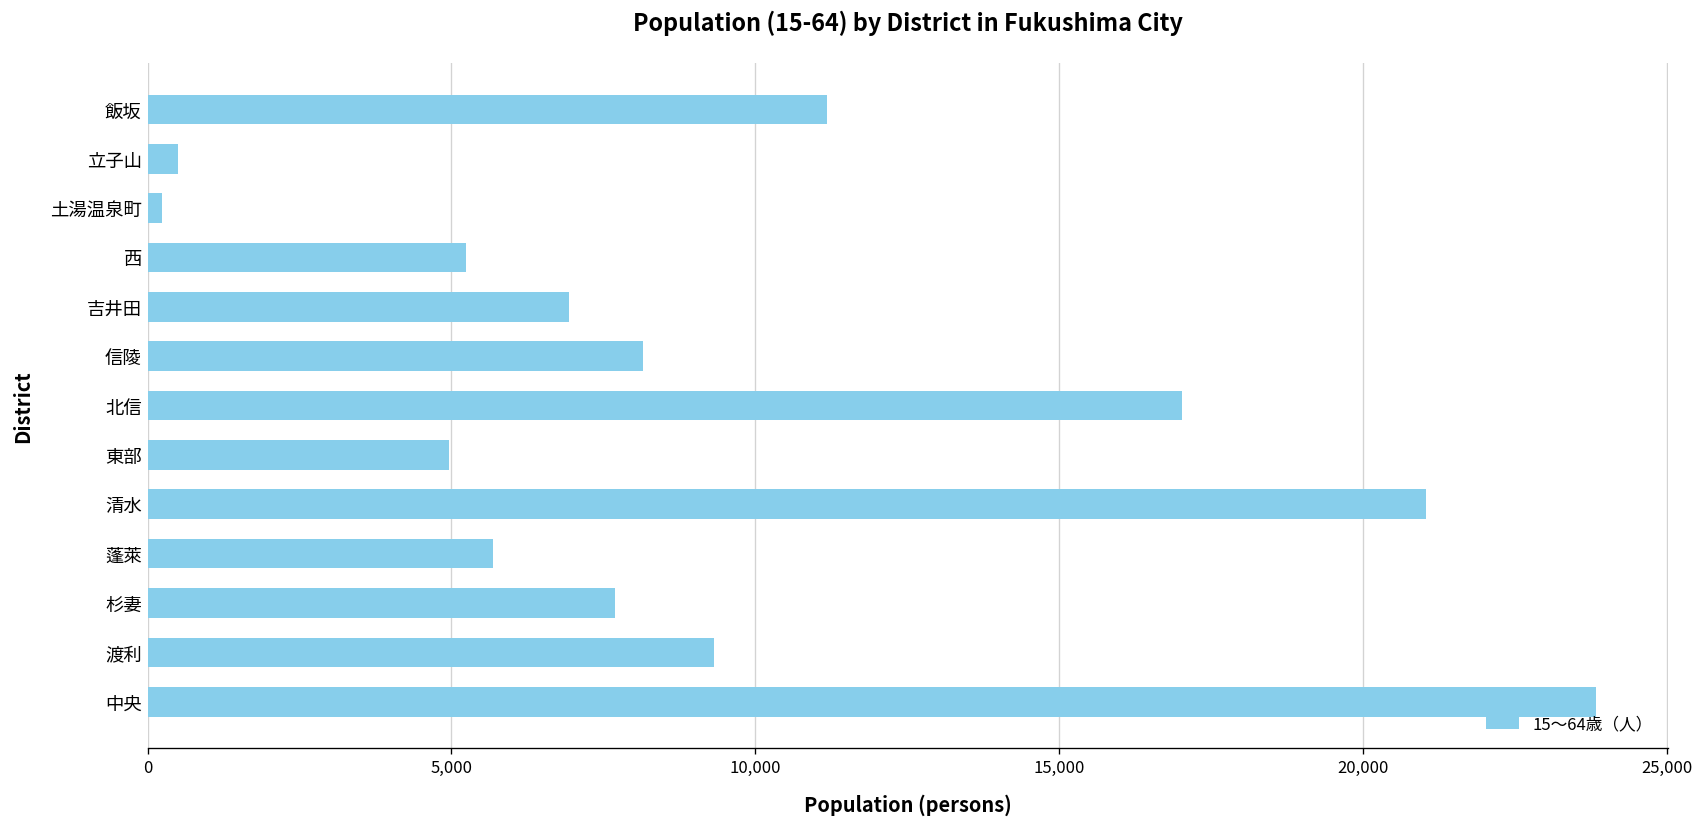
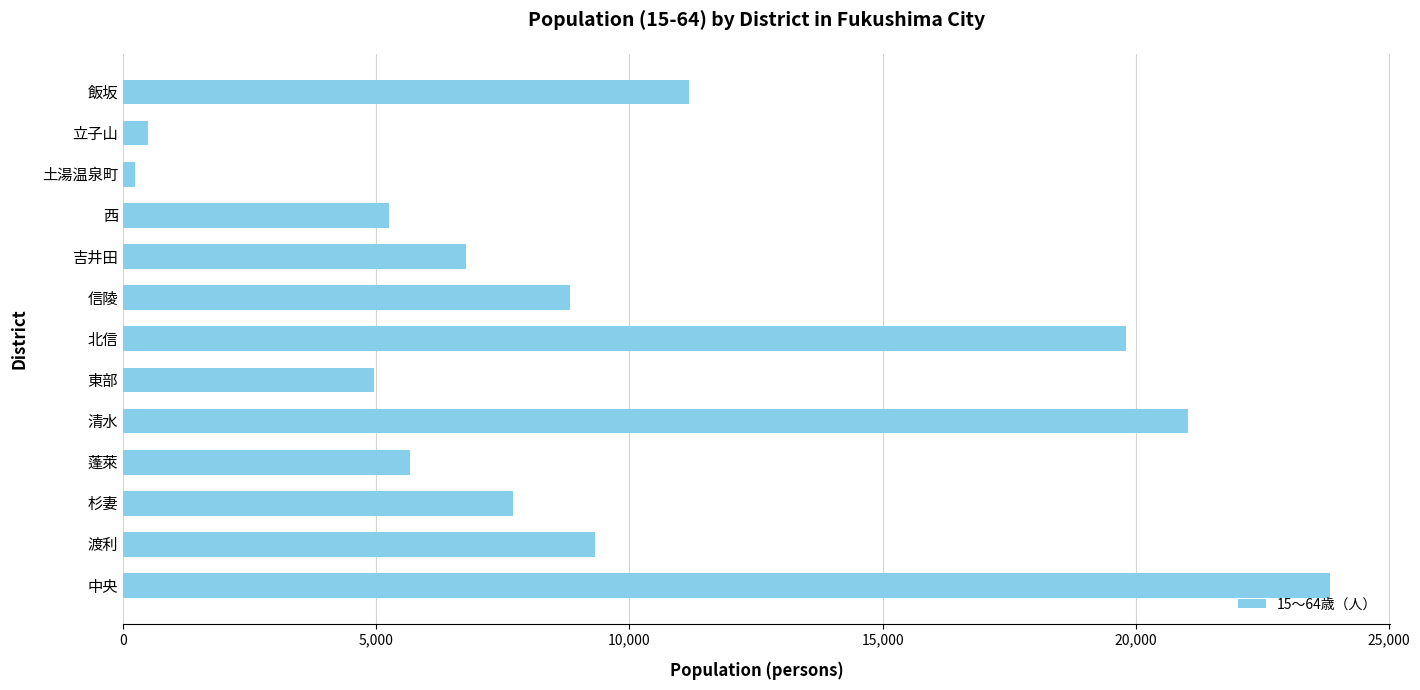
吉井田: 6,900 -> 6,800
信陵: 8,100 -> 8,800
北信: 17,000 -> 19,800
